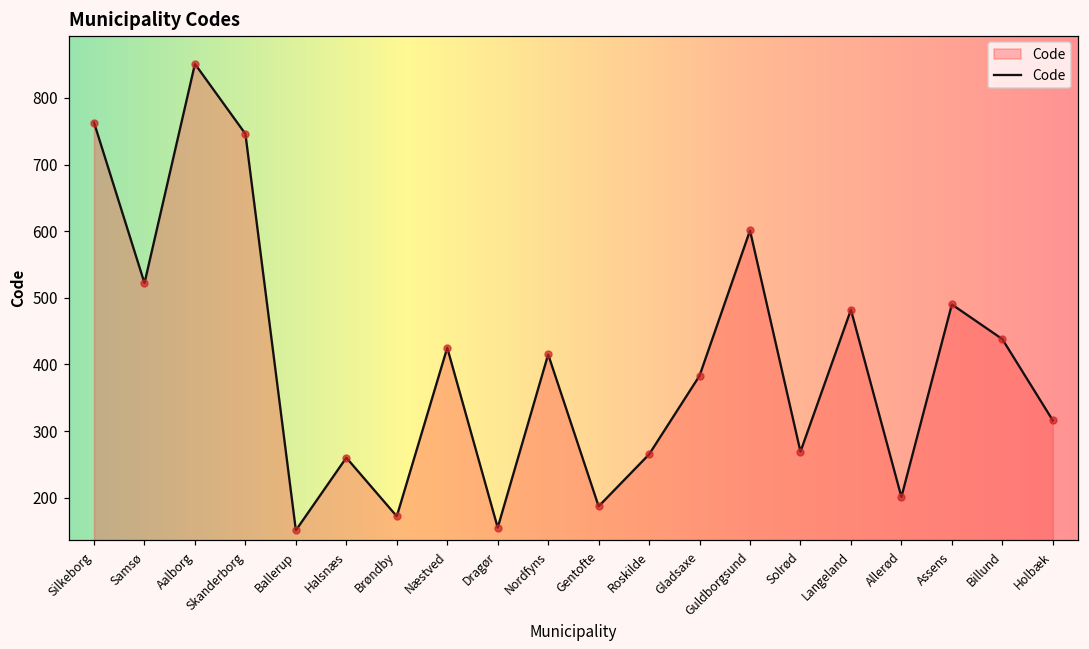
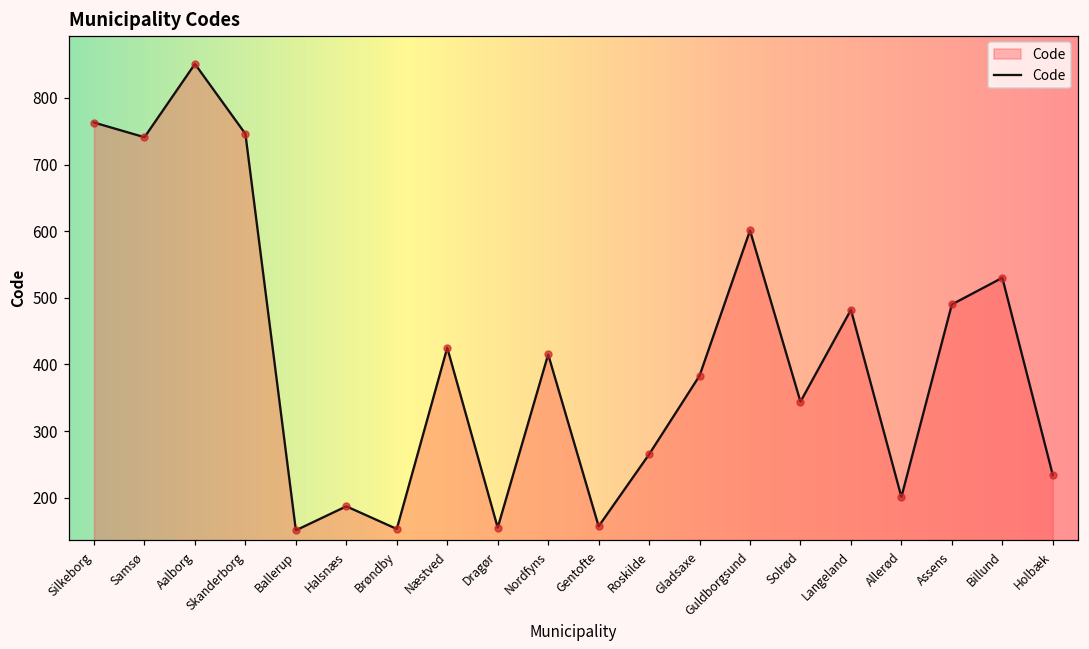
Samsø: 520 -> 740
Halsnæs: 260 -> 190
Brøndby: 170 -> 150
Gentofte: 190 -> 160
Solrød: 270 -> 340
Billund: 440 -> 530
Holbæk: 320 -> 230
